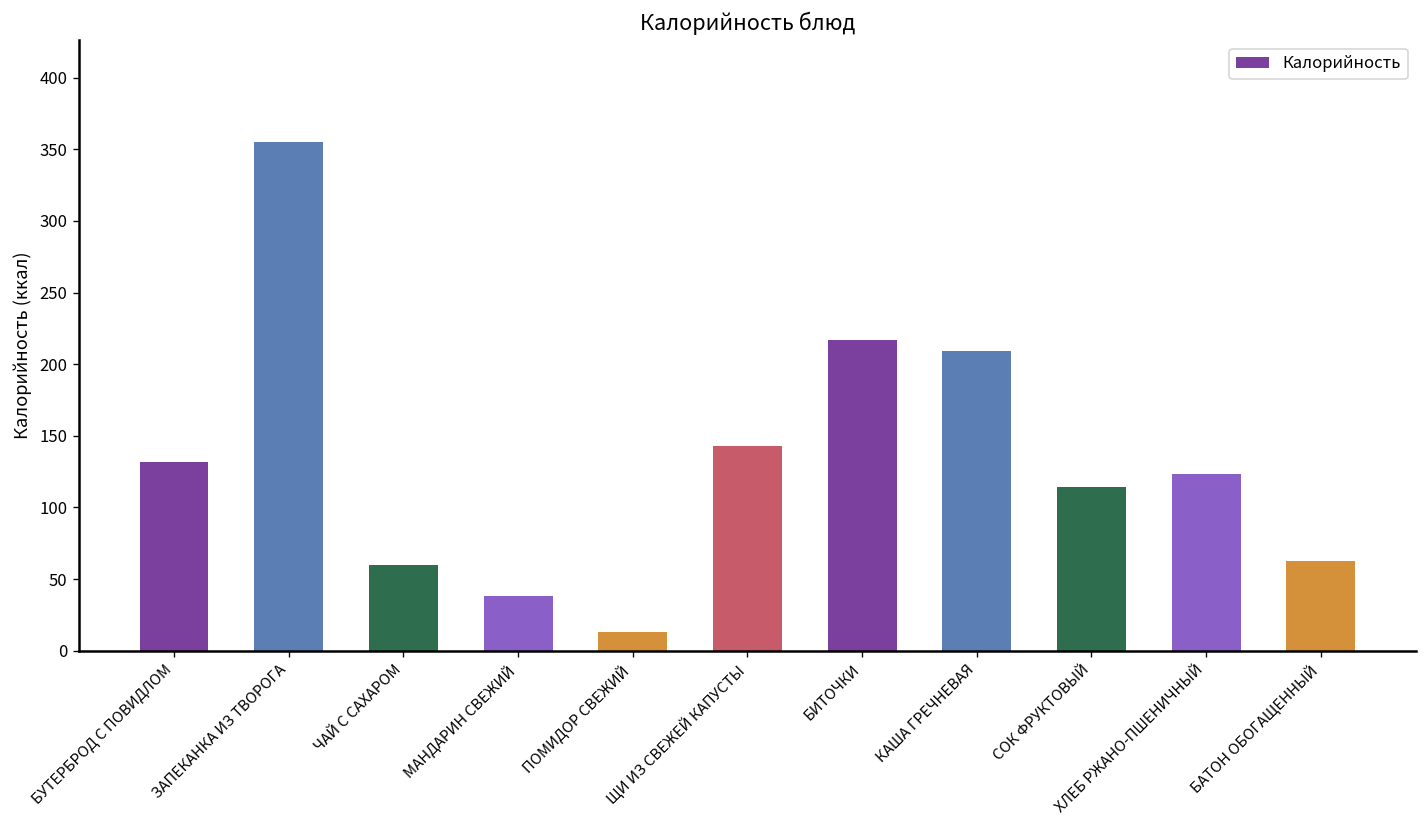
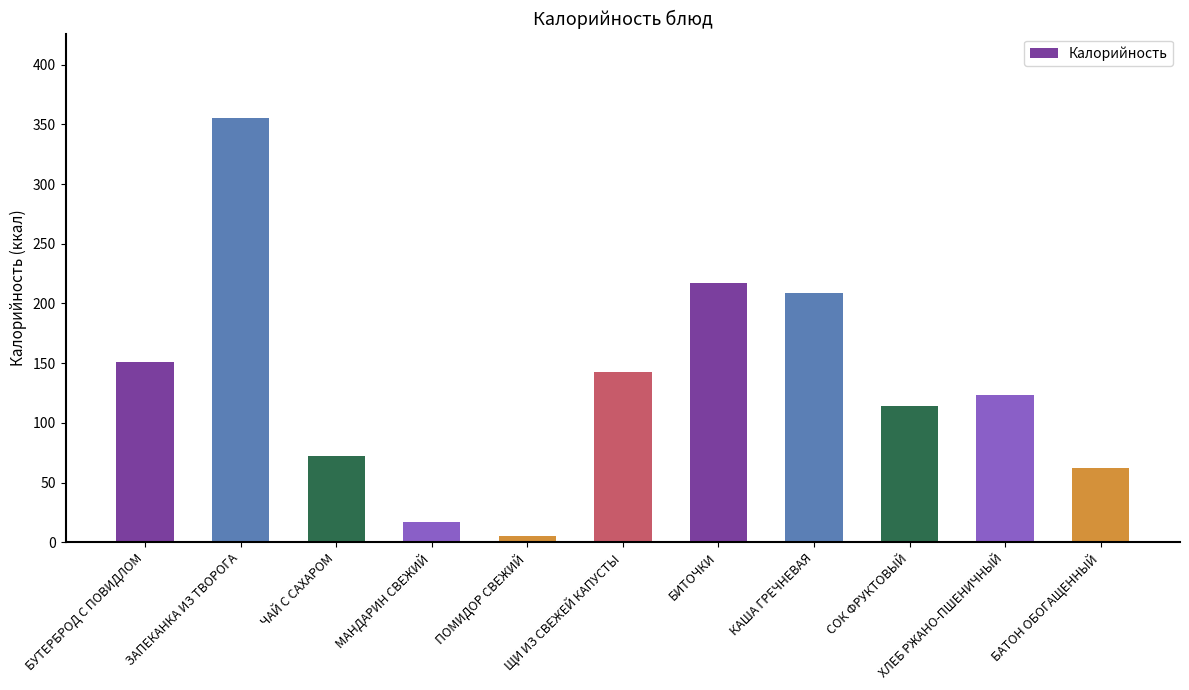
БУТЕРБРОД С ПОВИДЛОМ: 132 -> 151
ЧАЙ С САХАРОМ: 60 -> 72
МАНДАРИН СВЕЖИЙ: 38 -> 17
ПОМИДОР СВЕЖИЙ: 13 -> 6
